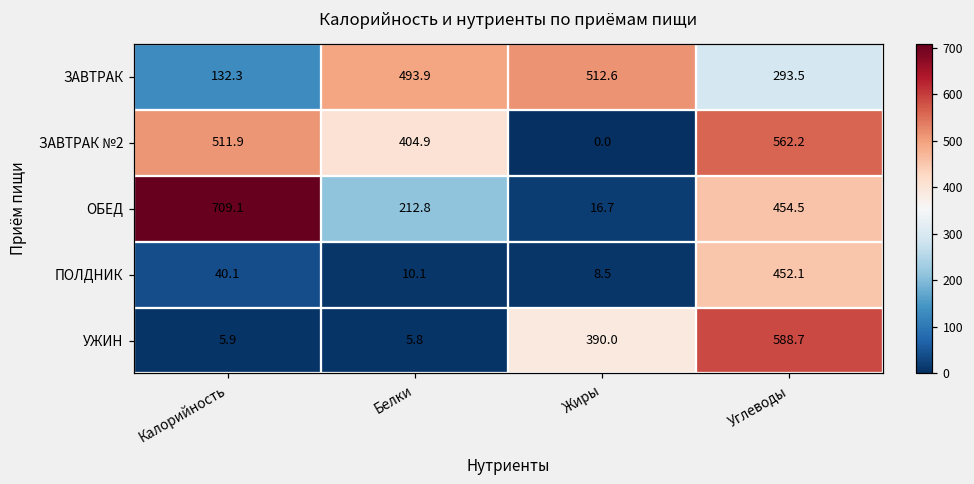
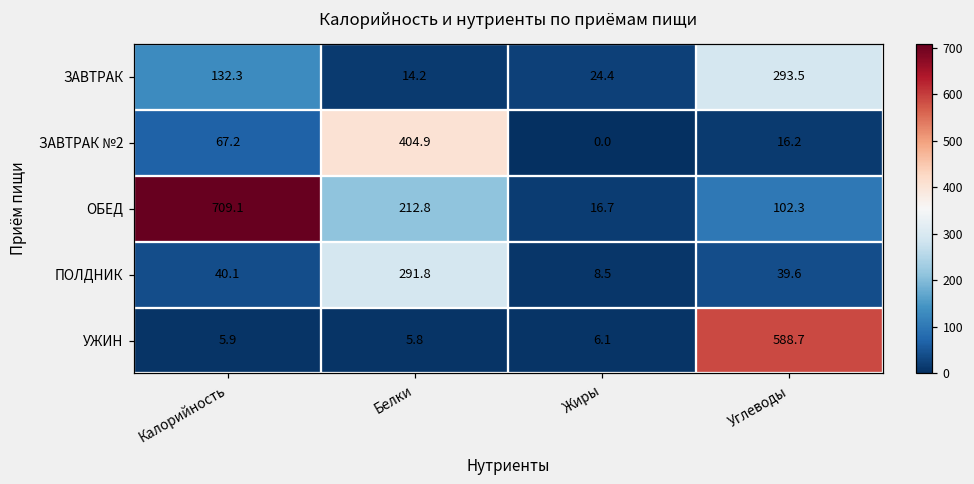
ЗАВТРАК, Белки: 493.9 -> 14.2
ЗАВТРАК, Жиры: 512.6 -> 24.4
ЗАВТРАК №2, Калорийность: 511.9 -> 67.2
ЗАВТРАК №2, Углеводы: 562.2 -> 16.2
ОБЕД, Углеводы: 454.5 -> 102.3
ПОЛДНИК, Белки: 10.1 -> 291.8
ПОЛДНИК, Углеводы: 452.1 -> 39.6
УЖИН, Жиры: 390.0 -> 6.1
